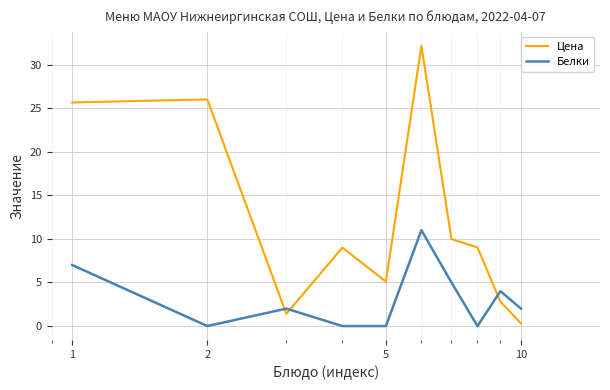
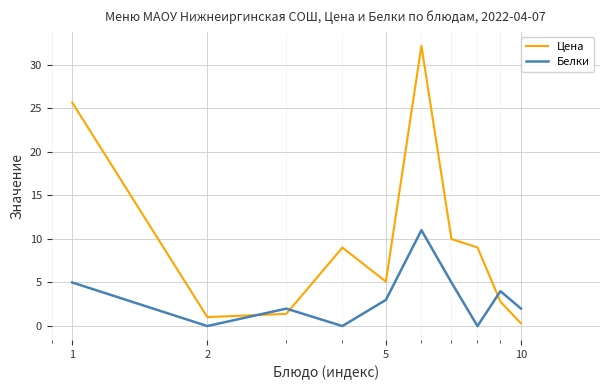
Белки, 1: 7 -> 5
Цена, 2: 26 -> 1
Белки, 5: 0 -> 3
